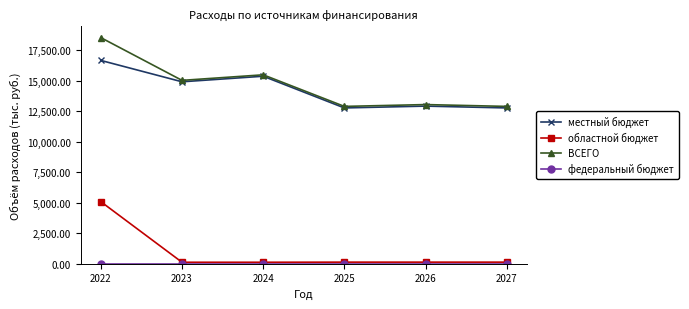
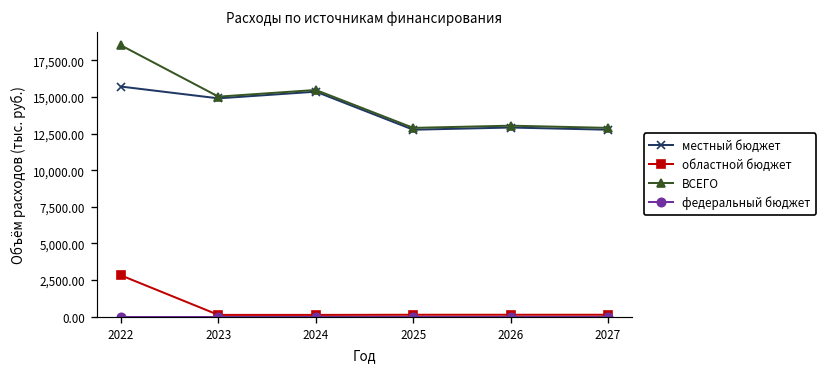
местный бюджет, 2022: 16,700 -> 15,700
областной бюджет, 2022: 5,100 -> 2,800
